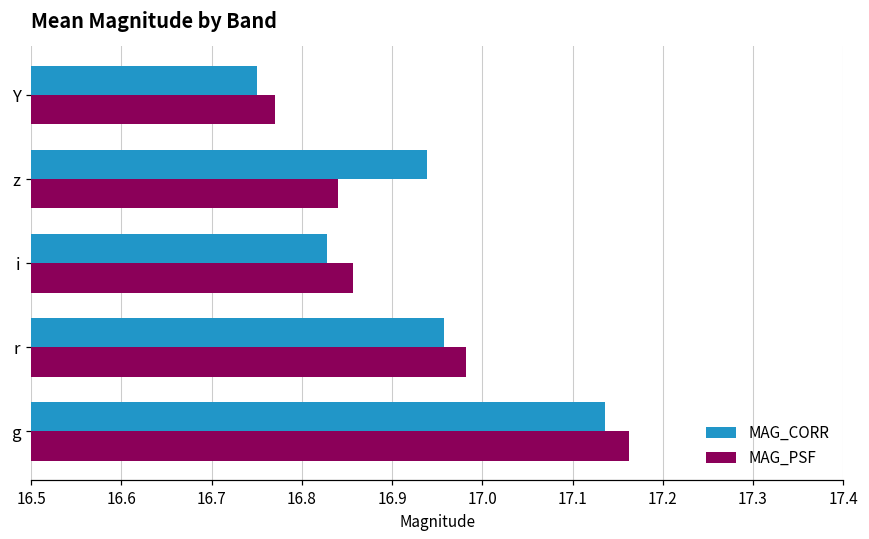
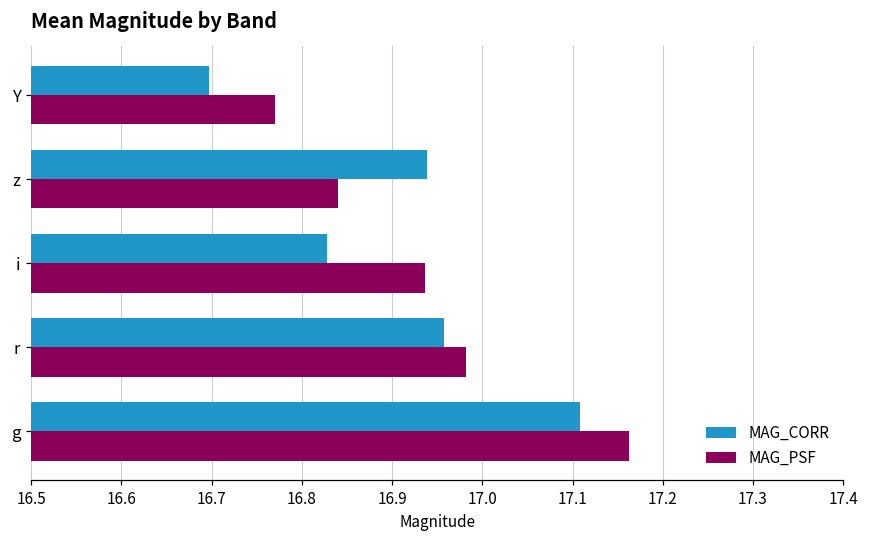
MAG_CORR, Y: 16.75 -> 16.70
MAG_PSF, i: 16.86 -> 16.94
MAG_CORR, g: 17.14 -> 17.11
